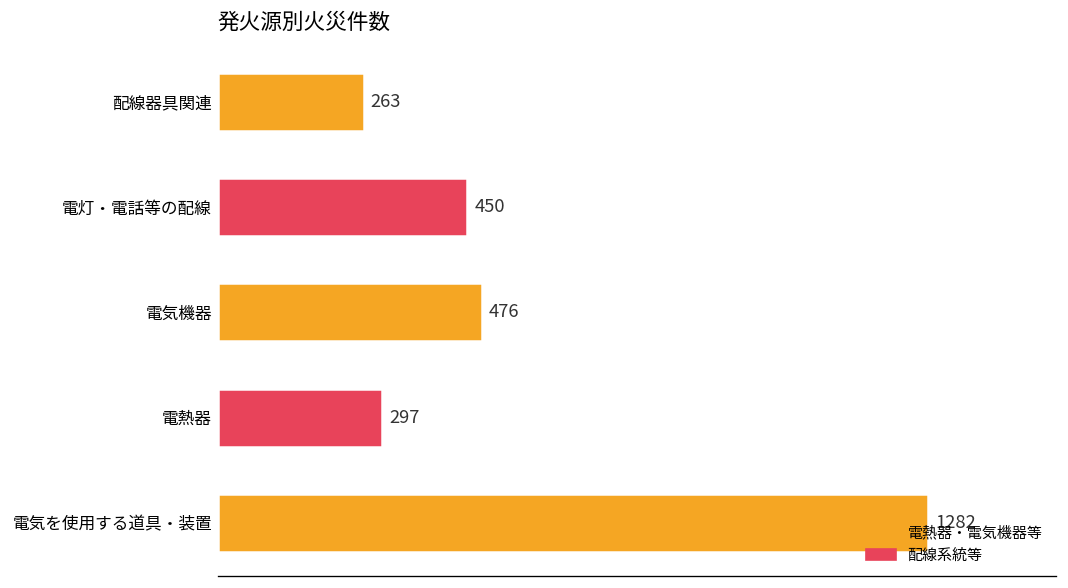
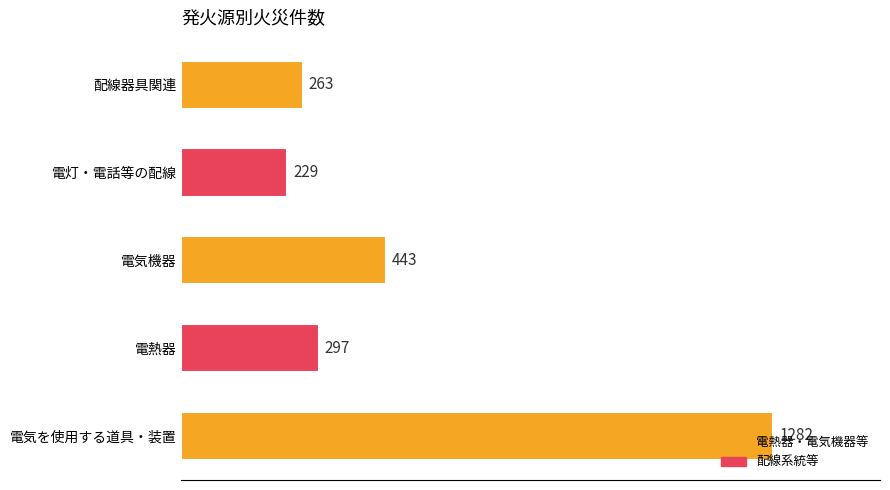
電灯・電話等の配線: 450 -> 229
電気機器: 476 -> 443
